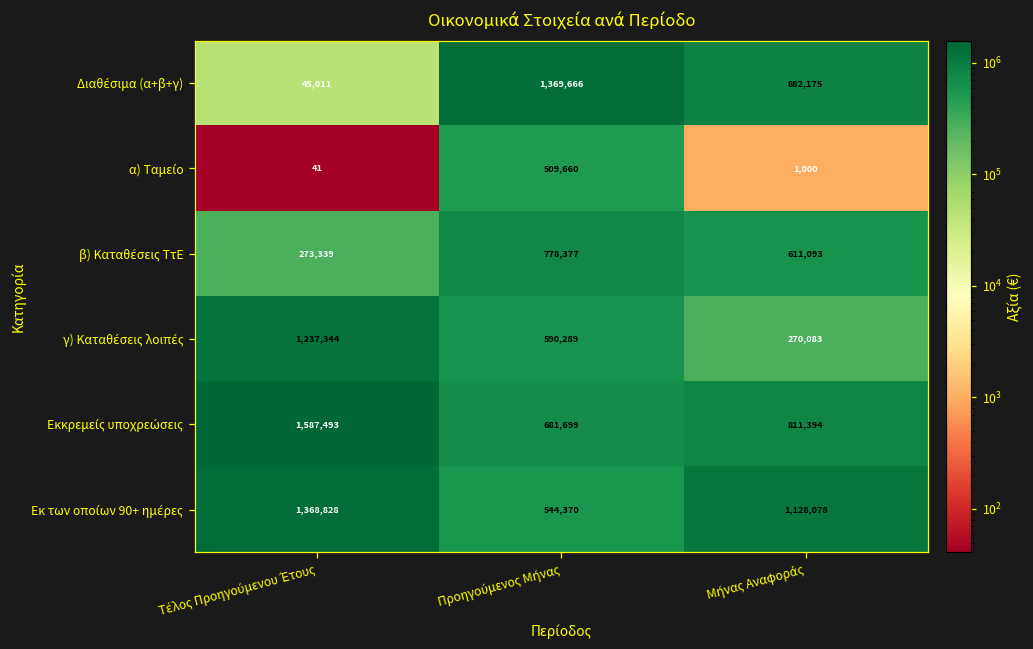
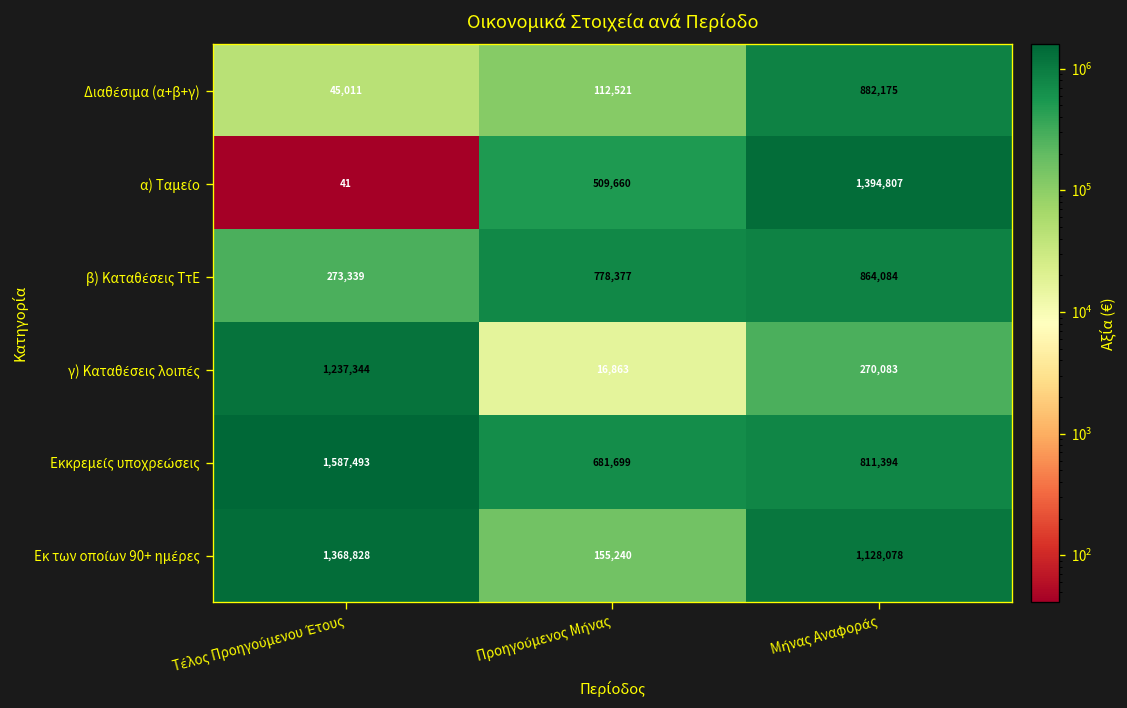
Διαθέσιμα (α+β+γ), Προηγούμενος Μήνας: 1,369,666 -> 112,521
α) Ταμείο, Μήνας Αναφοράς: 1,000 -> 1,394,807
β) Καταθέσεις ΤτΕ, Μήνας Αναφοράς: 611,093 -> 864,084
γ) Καταθέσεις λοιπές, Προηγούμενος Μήνας: 590,289 -> 16,863
Εκ των οποίων 90+ ημέρες, Προηγούμενος Μήνας: 544,370 -> 155,240
